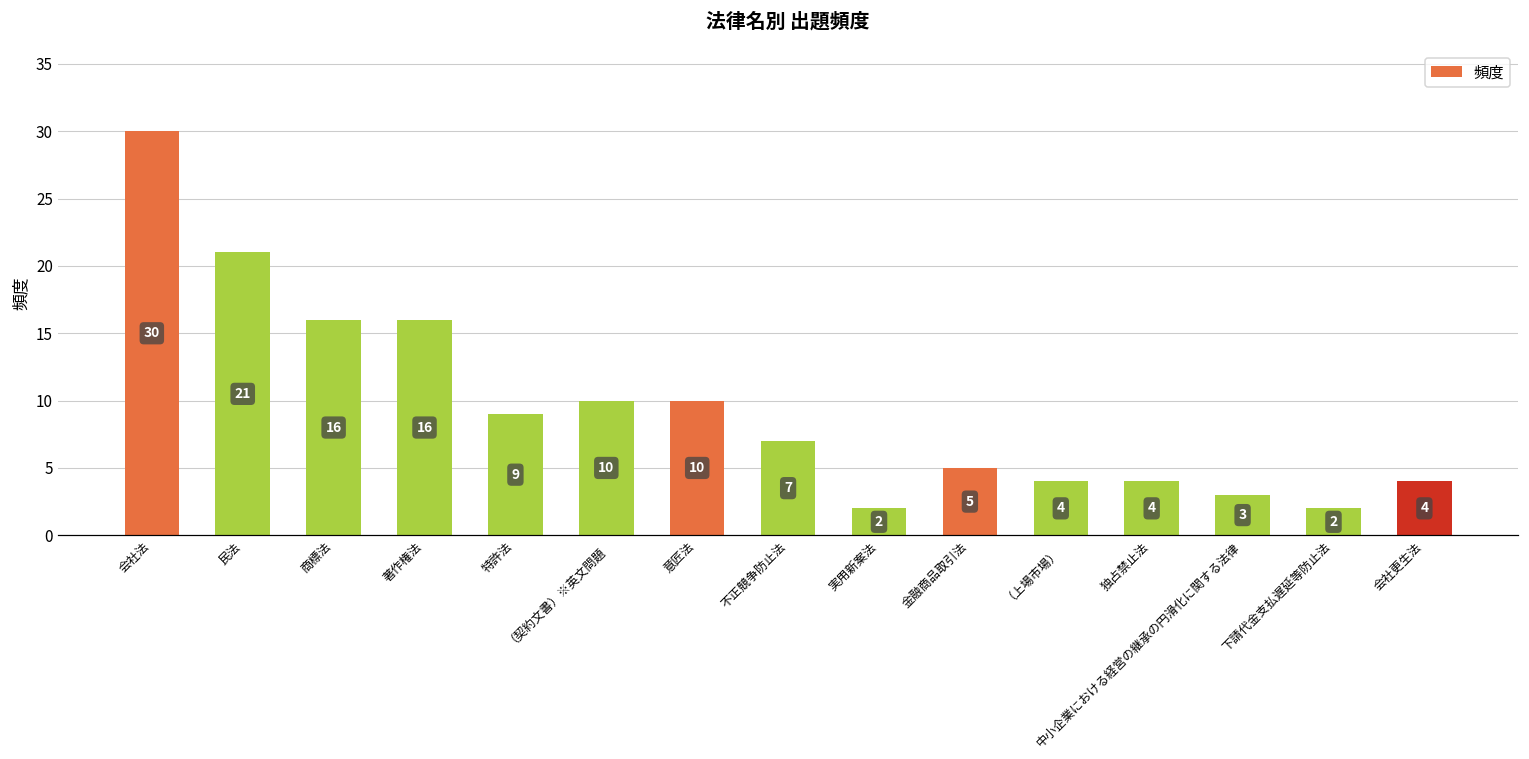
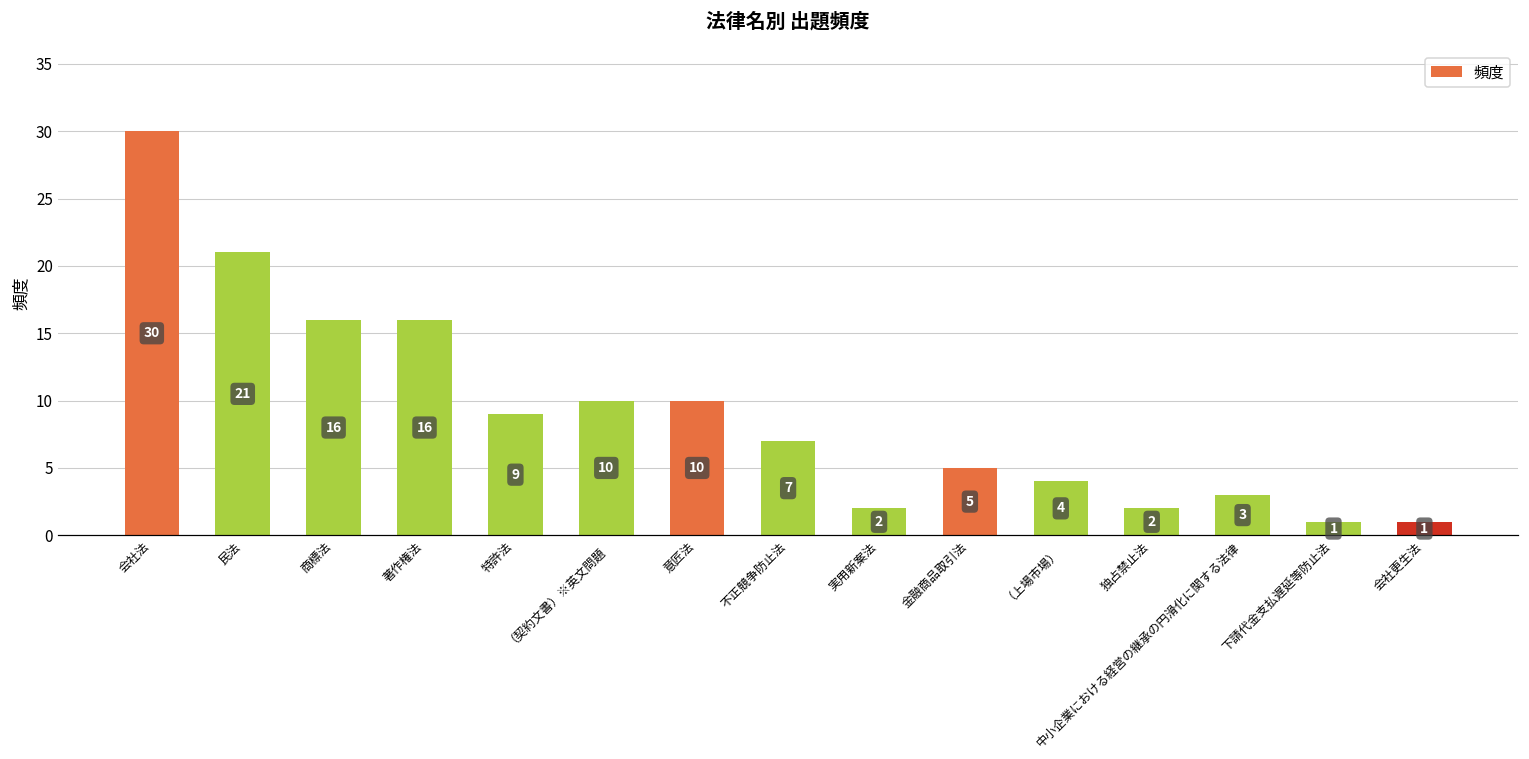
独占禁止法: 4 -> 2
下請代金支払遅延等防止法: 2 -> 1
会社更生法: 4 -> 1
